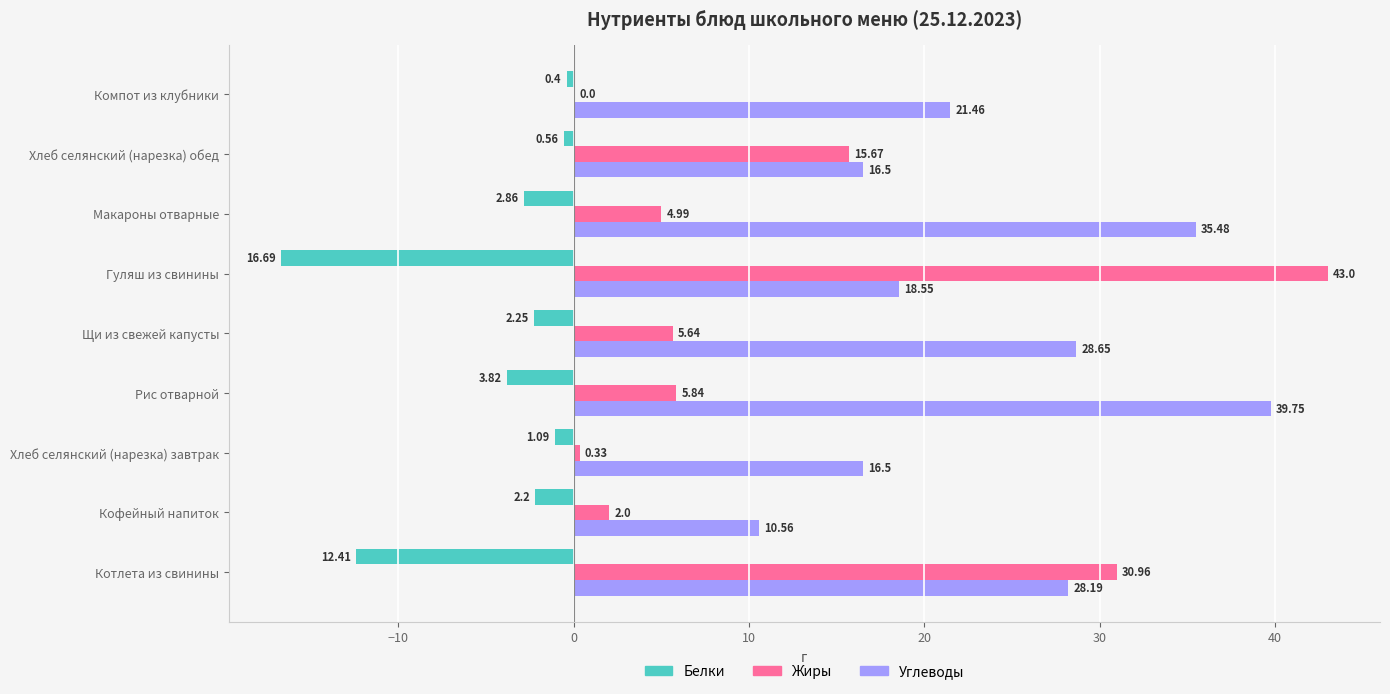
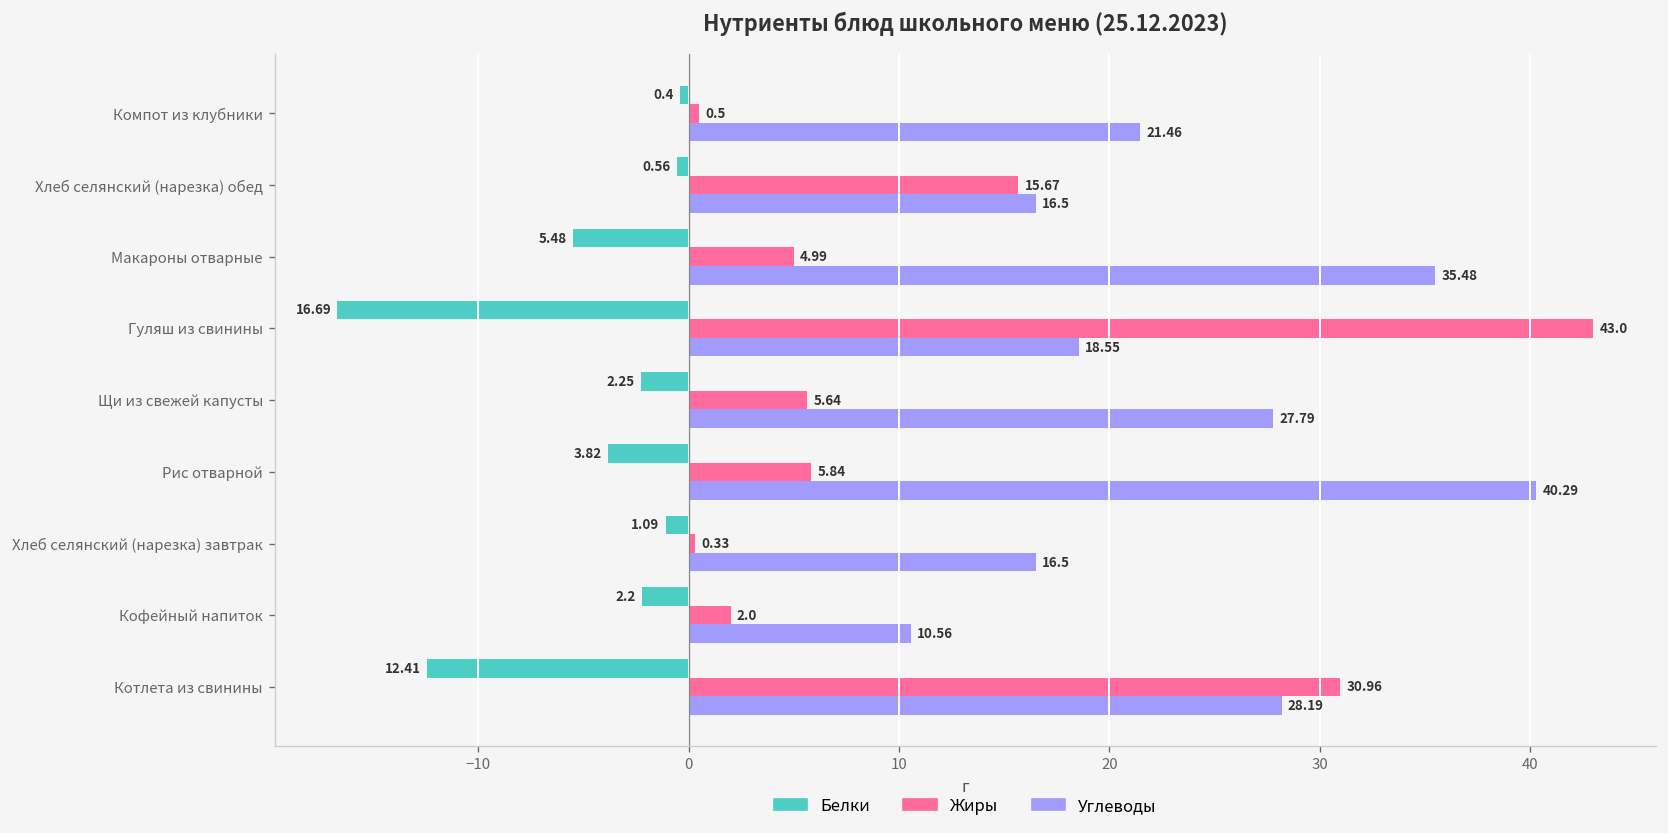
Жиры, Компот из клубники: 0.0 -> 0.5
Белки, Макароны отварные: 2.86 -> 5.48
Углеводы, Щи из свежей капусты: 28.65 -> 27.79
Углеводы, Рис отварной: 39.75 -> 40.29
